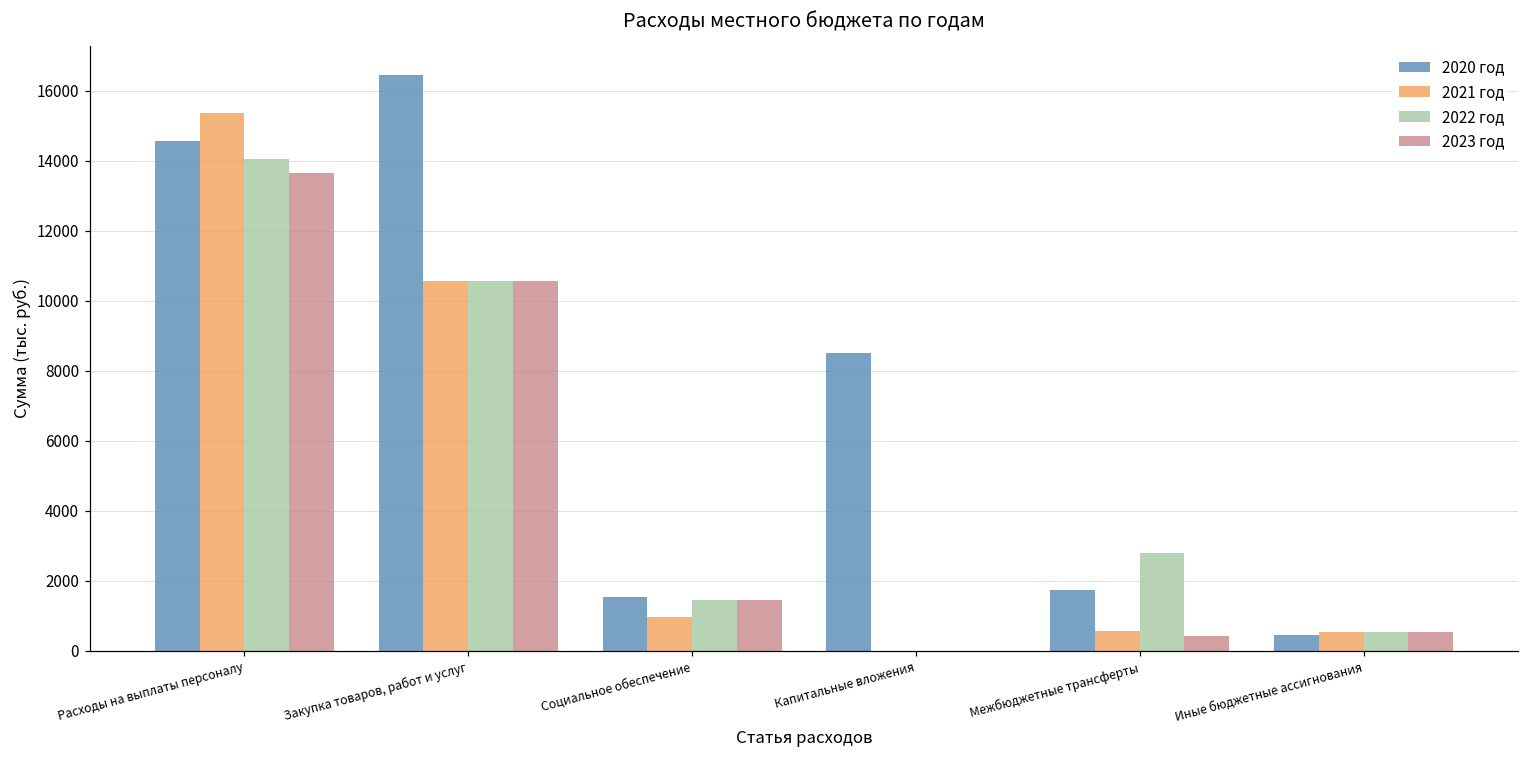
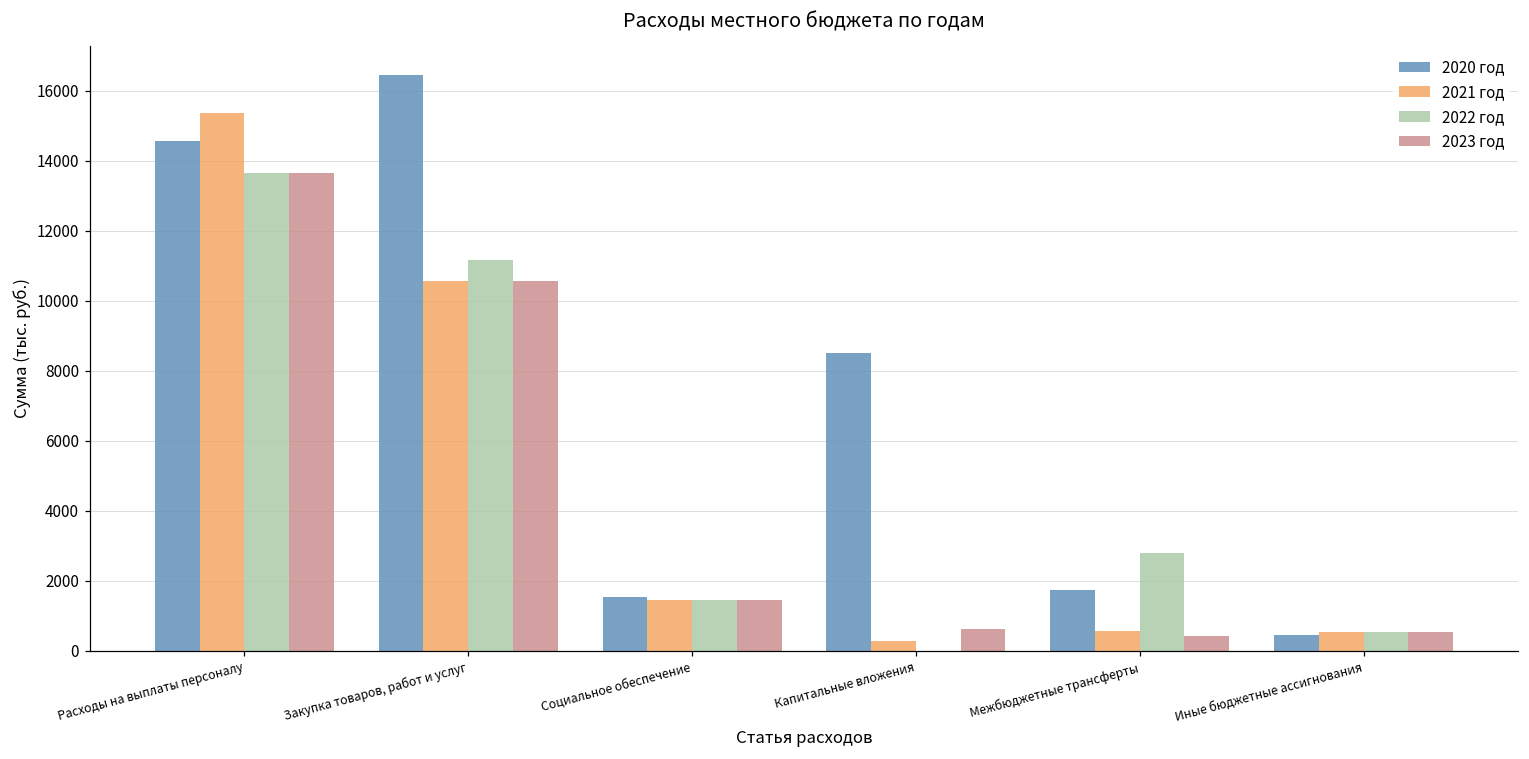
2022 год, Расходы на выплаты персоналу: 14000 -> 13600
2022 год, Закупка товаров, работ и услуг: 10600 -> 11200
2021 год, Социальное обеспечение: 1000 -> 1500
2021 год, Капитальные вложения: 0 -> 300
2023 год, Капитальные вложения: 0 -> 600
